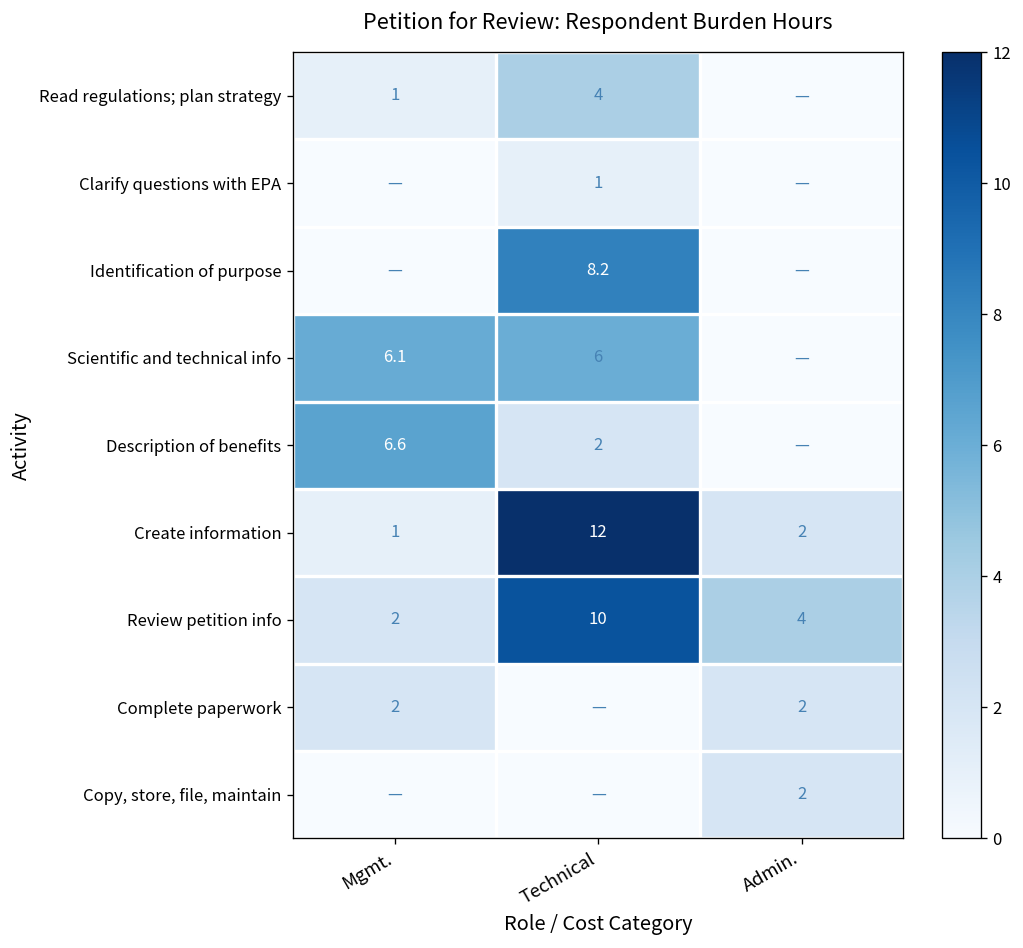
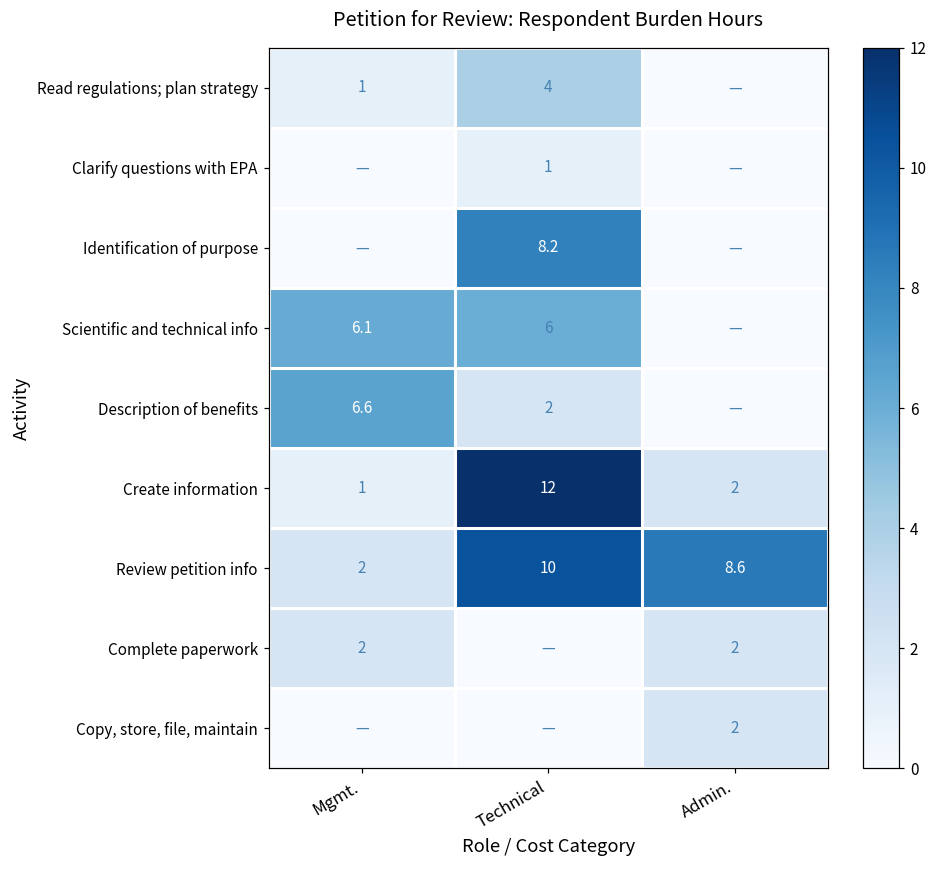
Review petition info, Admin.: 4 -> 8.6
